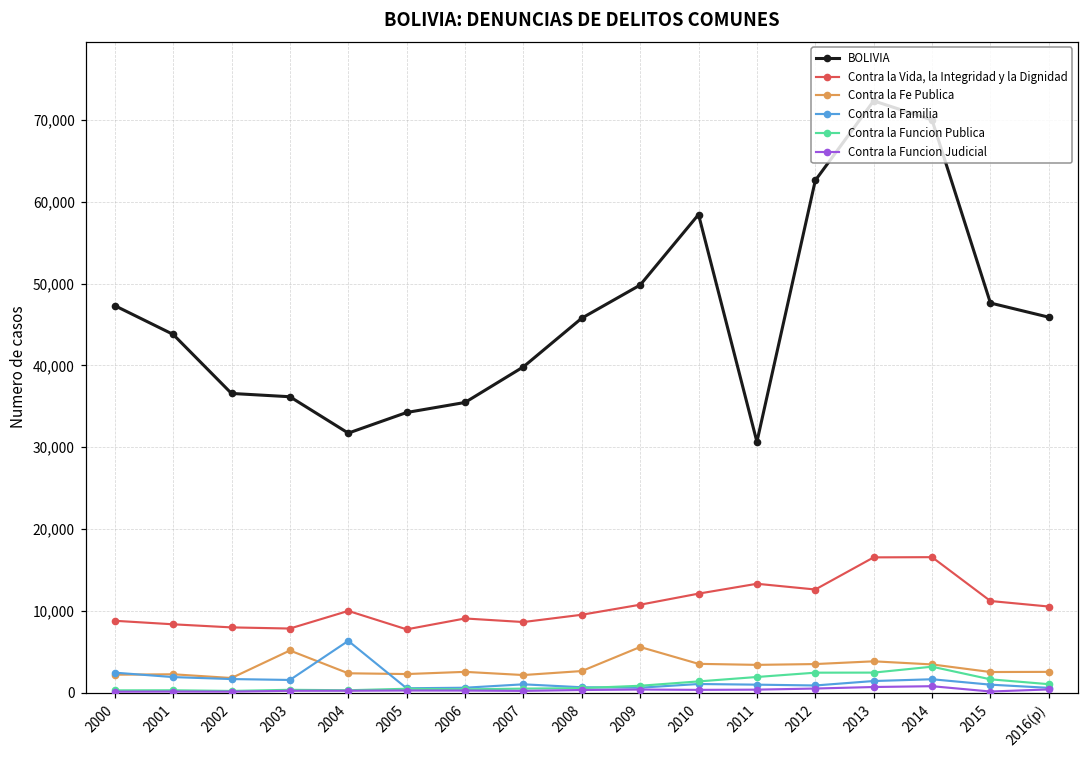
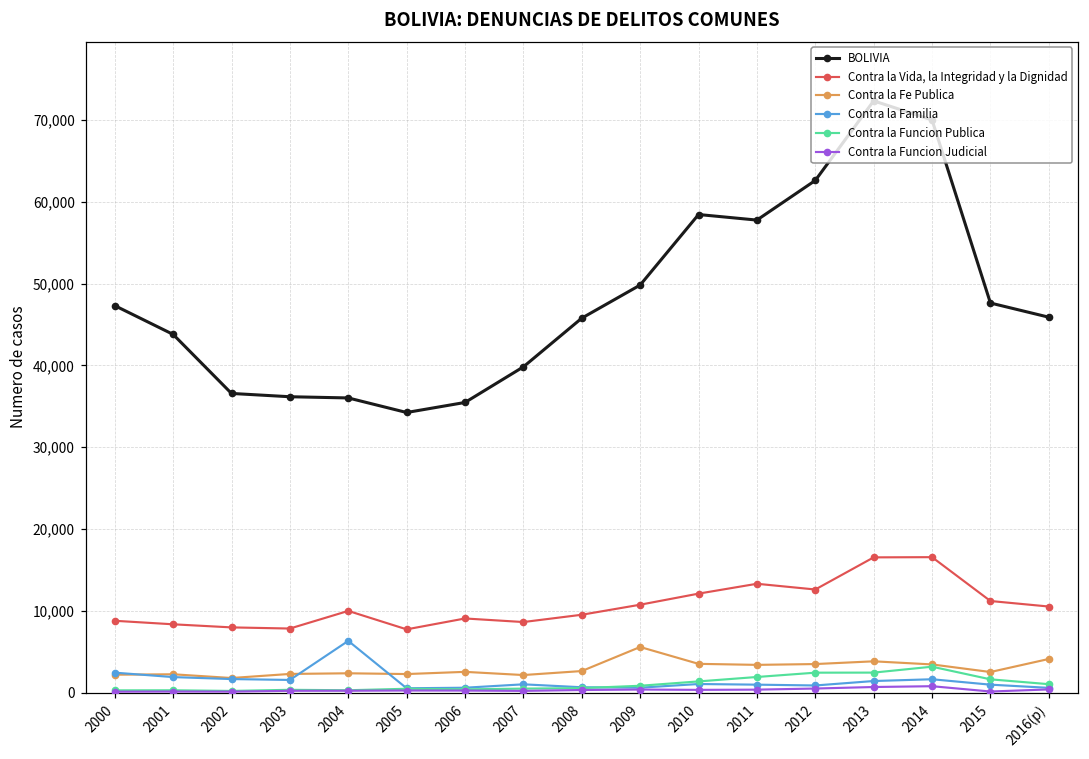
Contra la Fe Publica, 2003: 5,000 -> 2,000
BOLIVIA, 2004: 32,000 -> 36,000
BOLIVIA, 2011: 31,000 -> 58,000
Contra la Fe Publica, 2016(p): 3,000 -> 4,000
